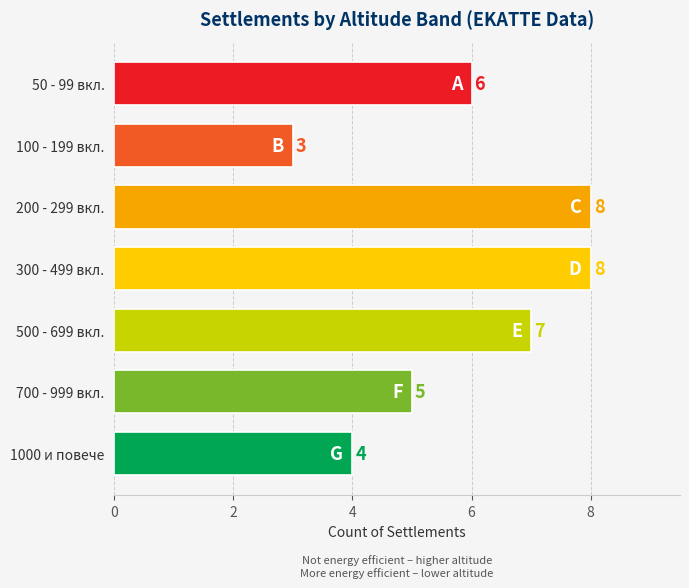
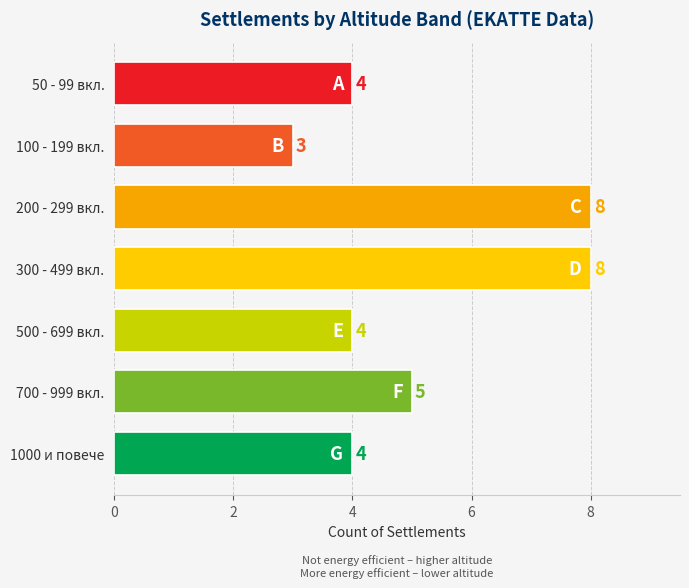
50 - 99 вкл.: 6 -> 4
500 - 699 вкл.: 7 -> 4
